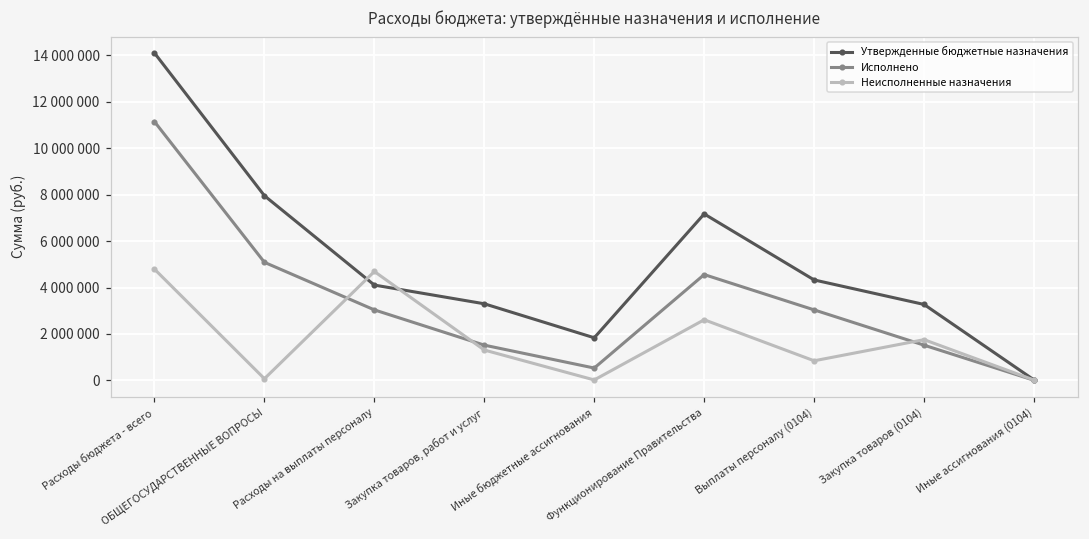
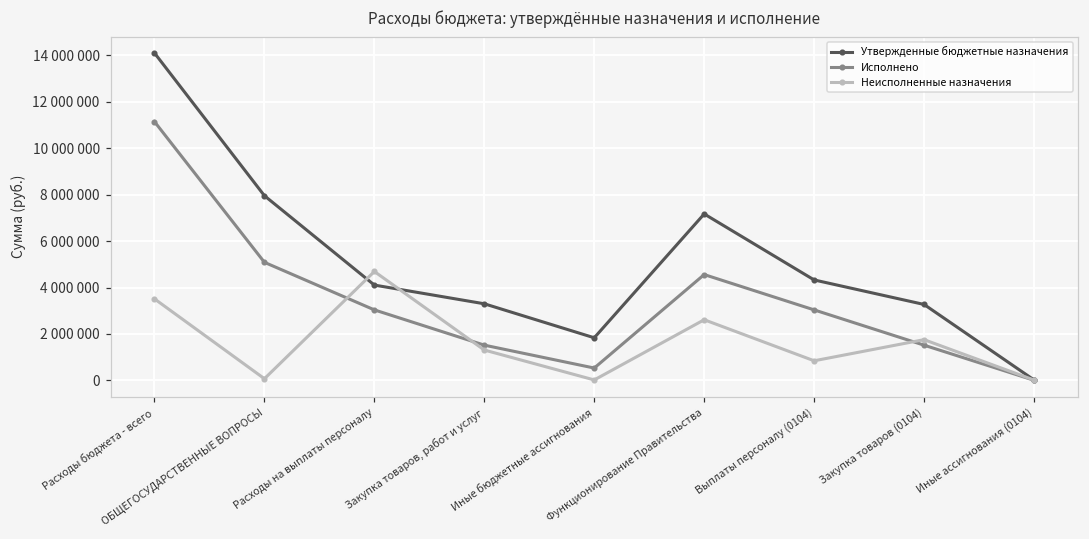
Неисполненные назначения, Расходы бюджета - всего: 4800000 -> 3500000
